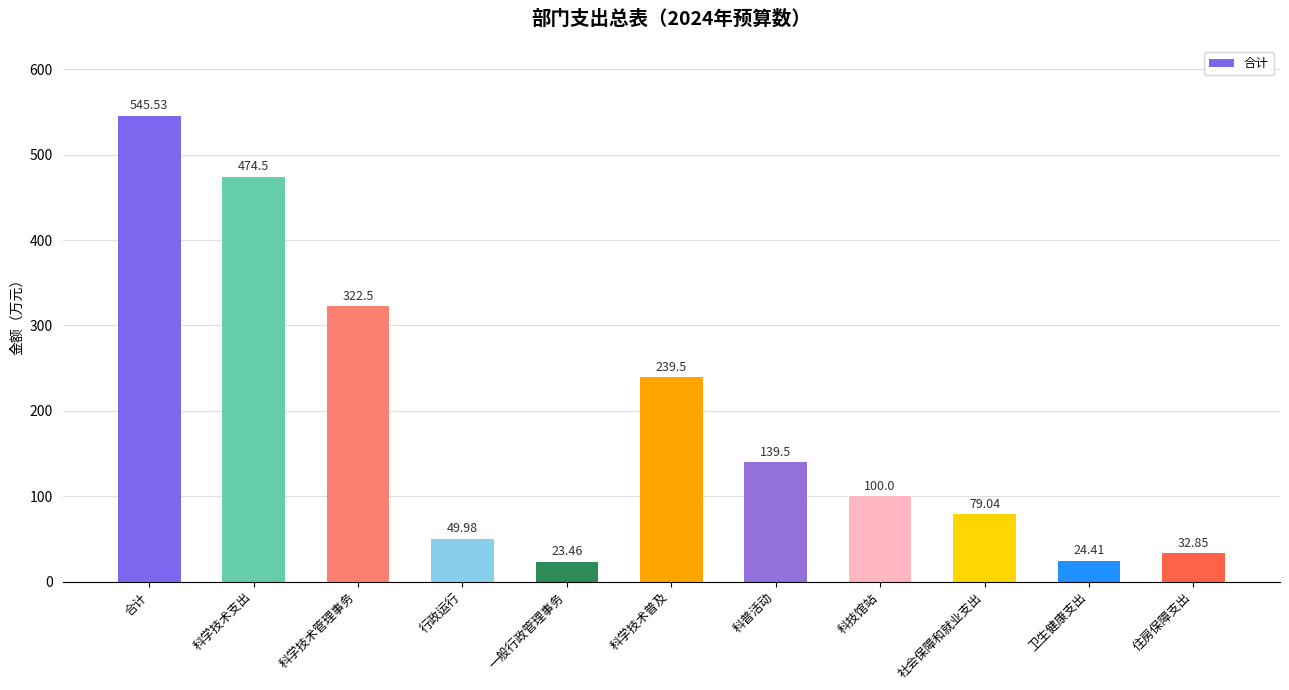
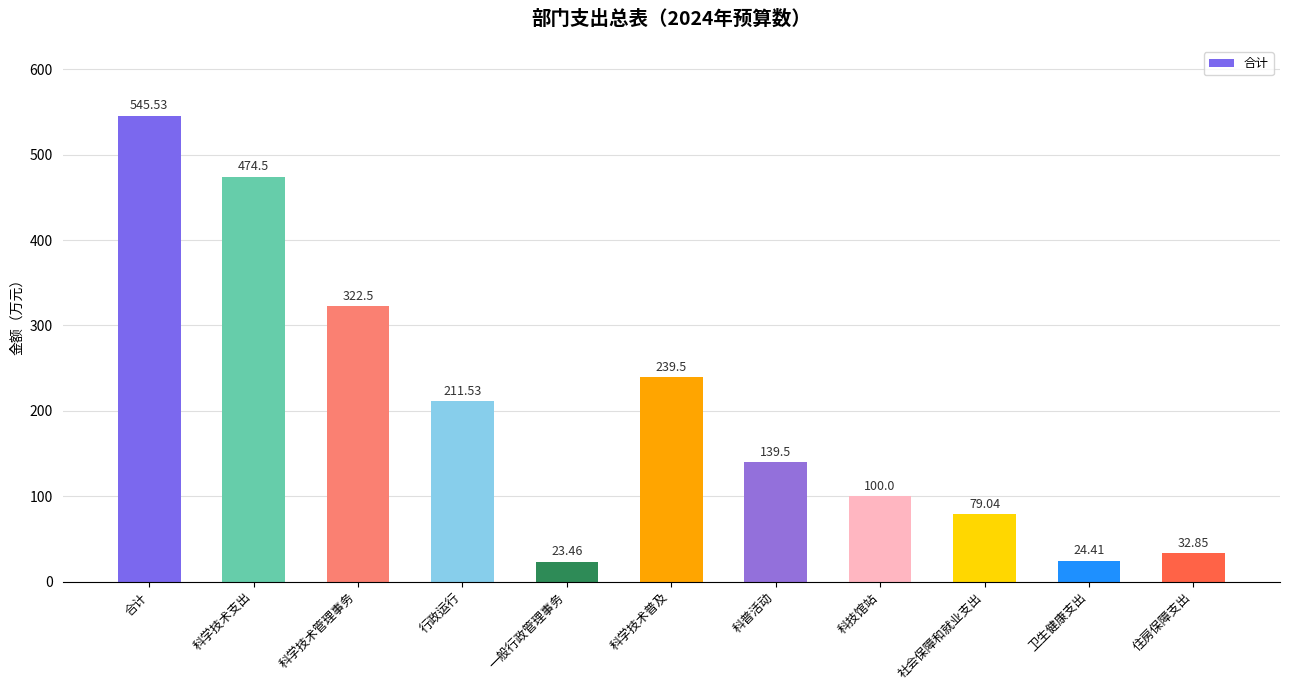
行政运行: 49.98 -> 211.53
